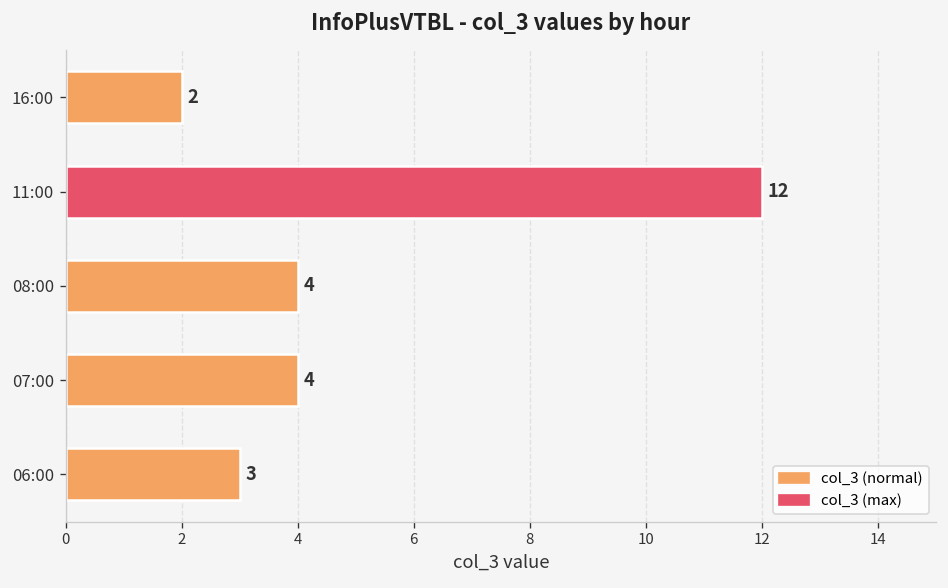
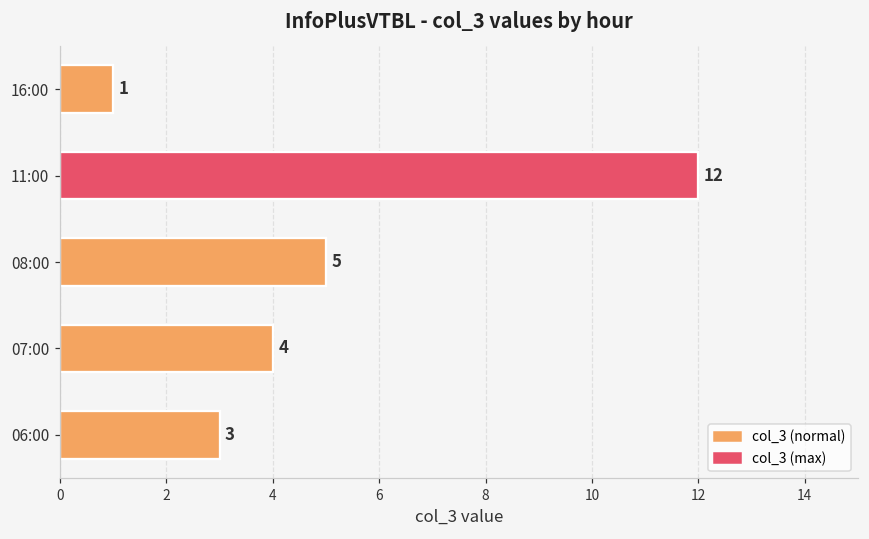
16:00: 2 -> 1
08:00: 4 -> 5
